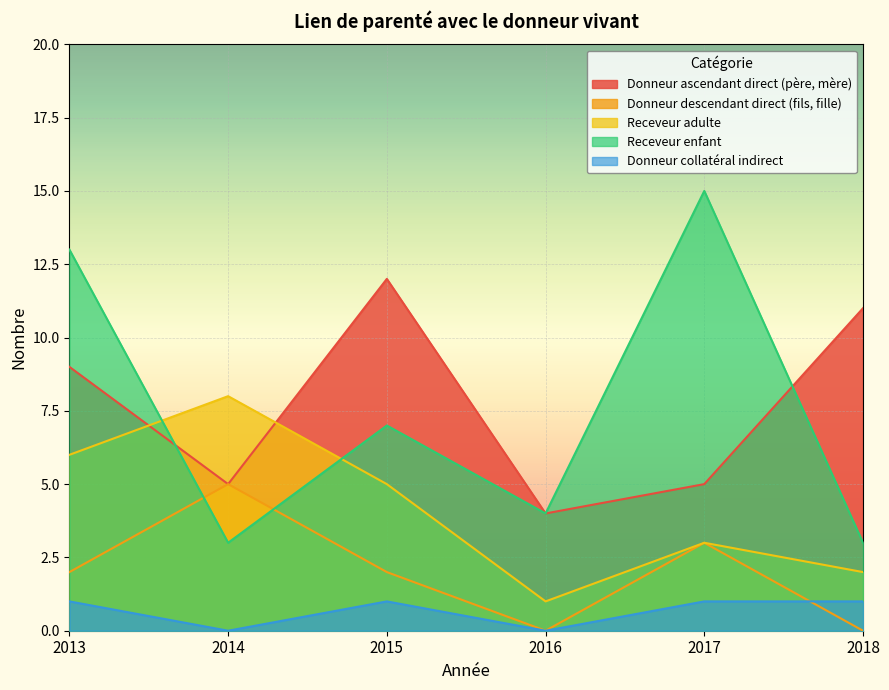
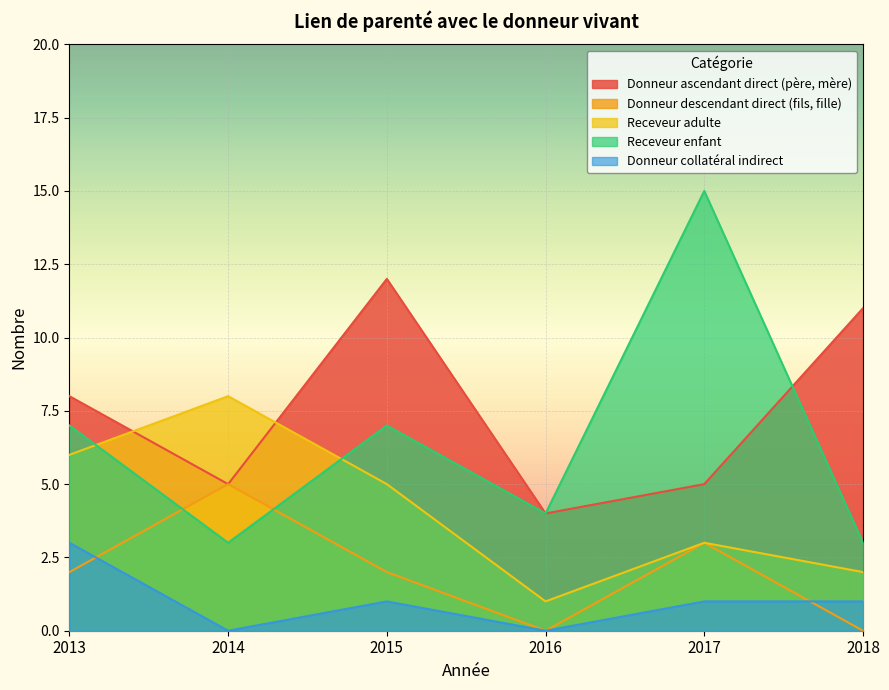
Donneur ascendant direct (père, mère), 2013: 9 -> 8
Receveur enfant, 2013: 13 -> 7
Donneur collatéral indirect, 2013: 1 -> 3
